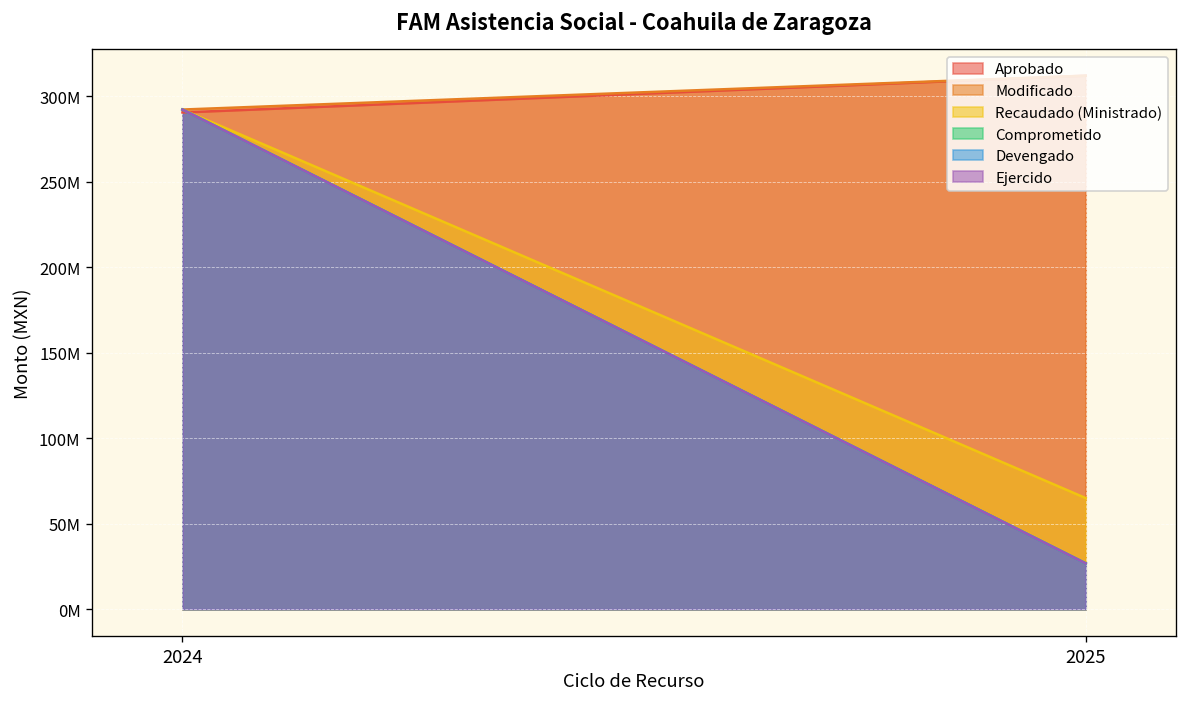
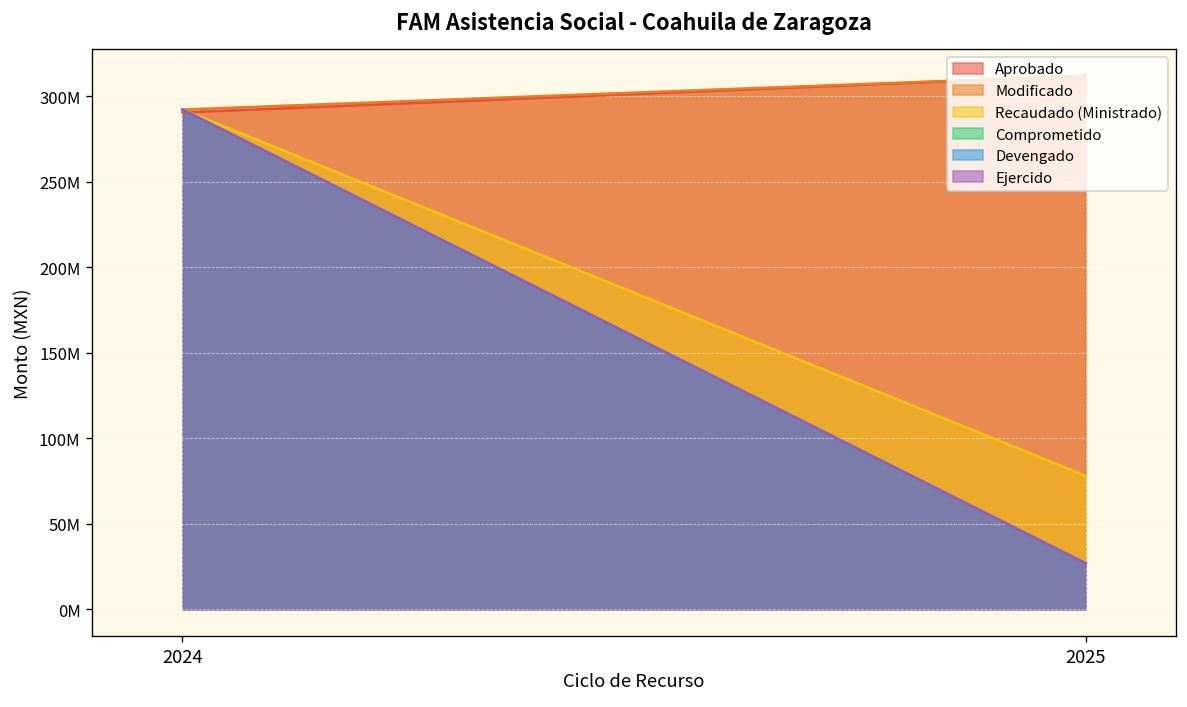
Recaudado (Ministrado), 2025: 65000000 -> 78000000
